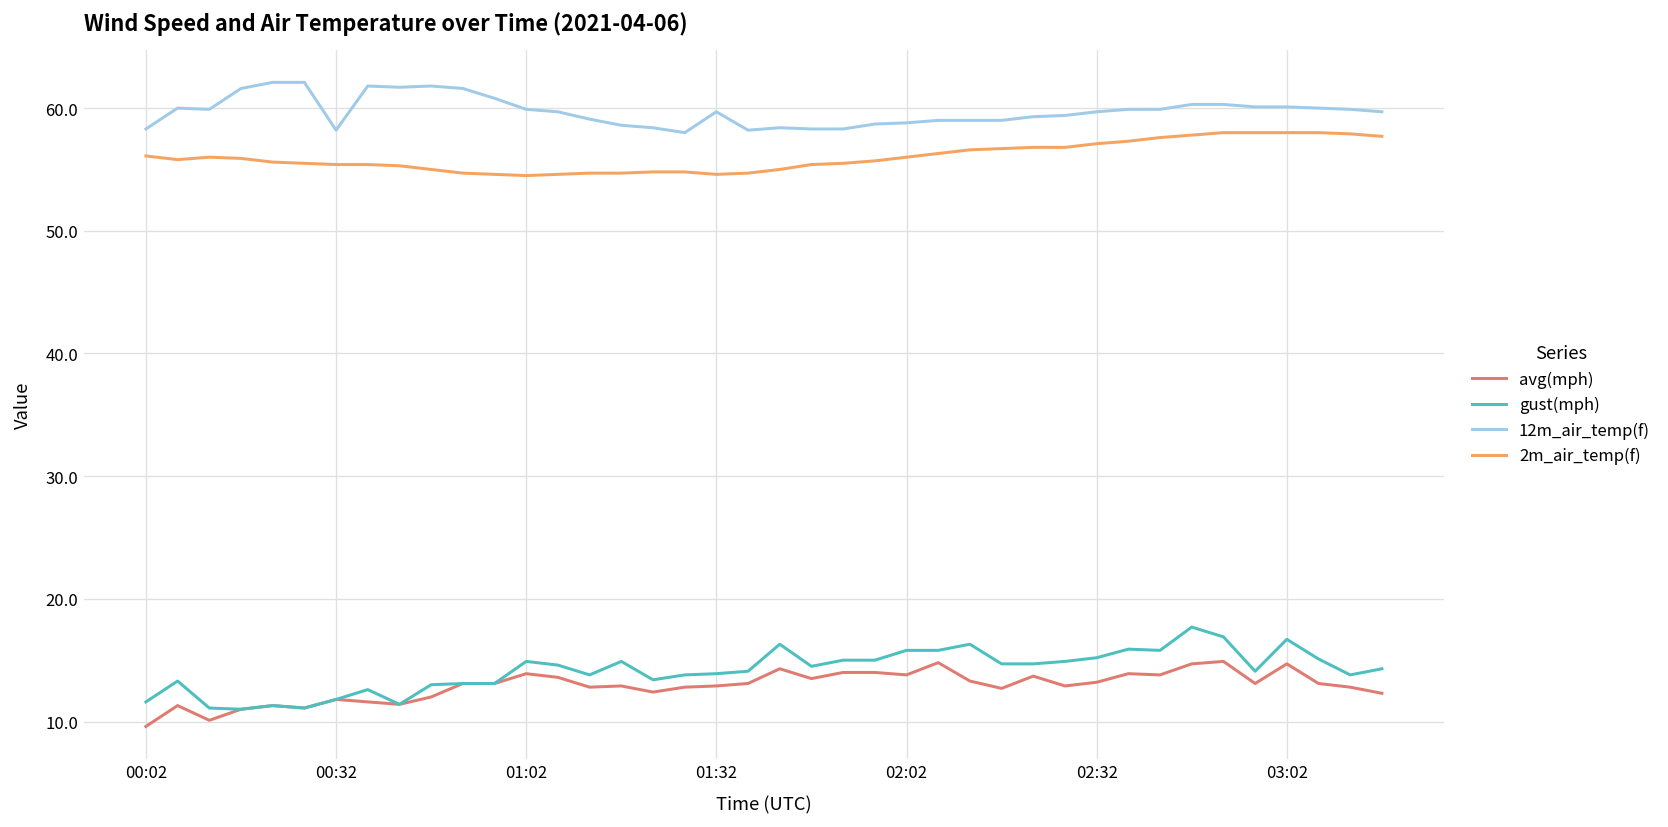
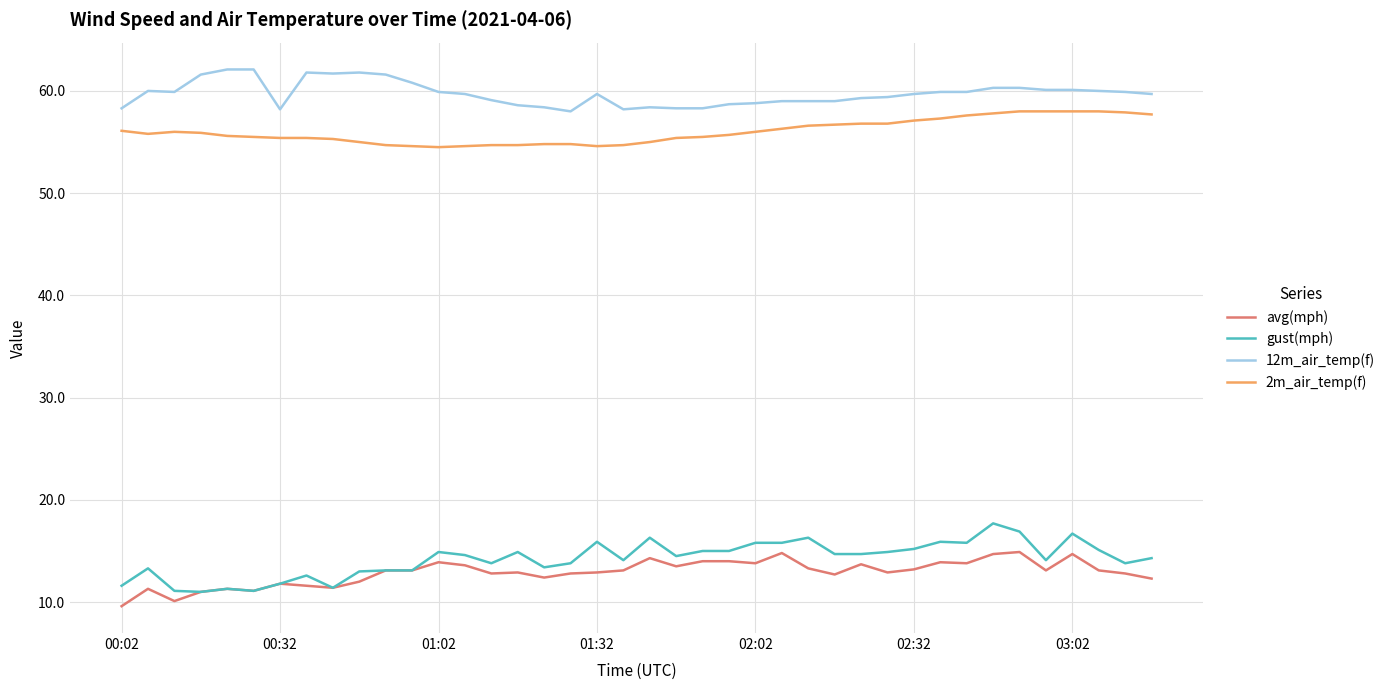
gust(mph), 01:32: 13.9 -> 15.9
